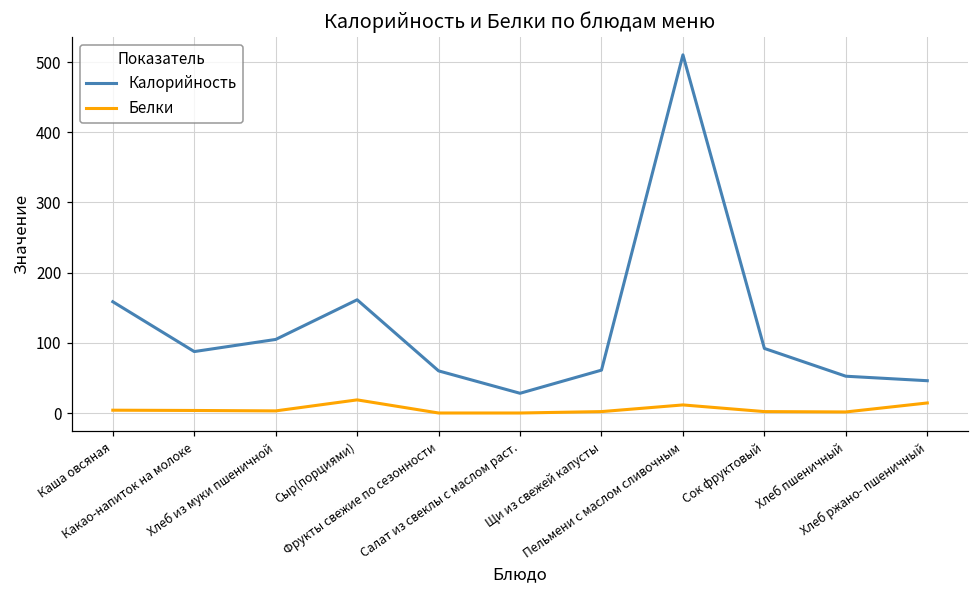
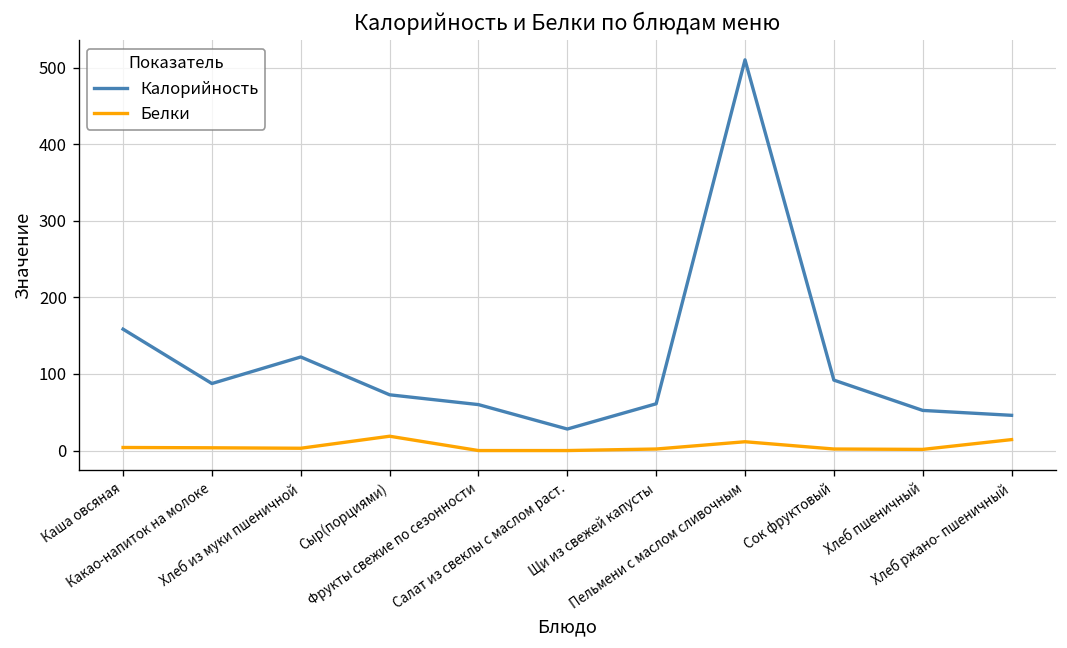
Калорийность, Хлеб из муки пшеничной: 100 -> 120
Калорийность, Сыр(порциями): 160 -> 70
